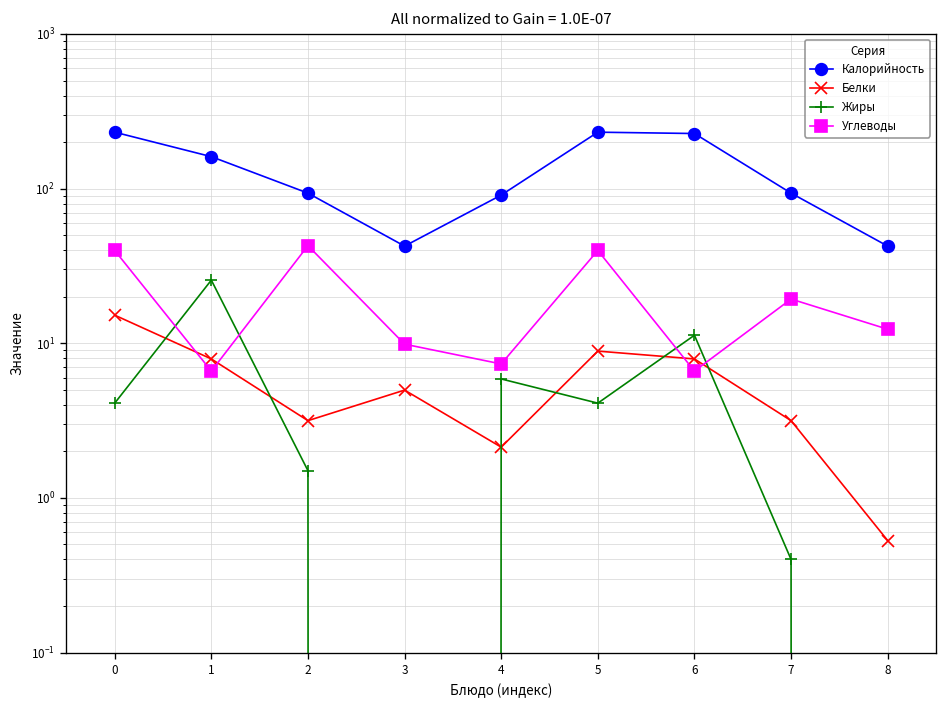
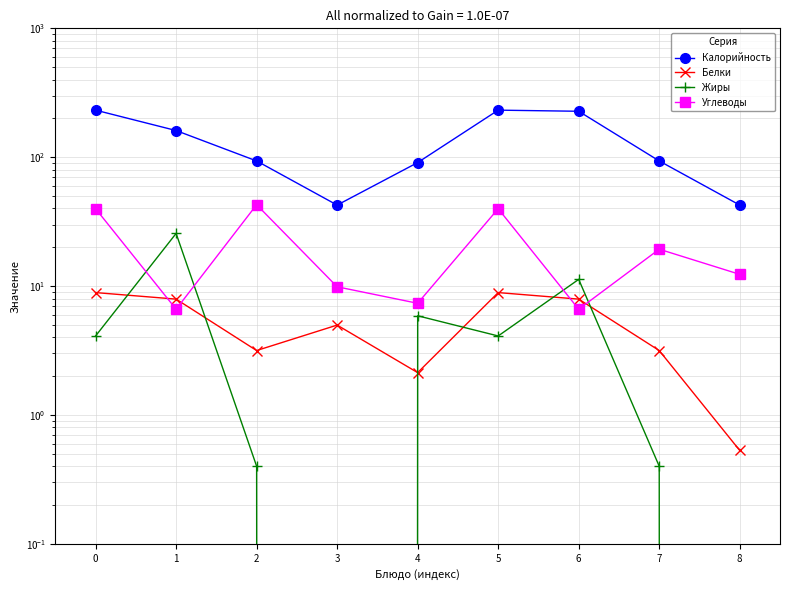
Белки, 0: 15 -> 9
Жиры, 2: 1.5 -> 0.4
